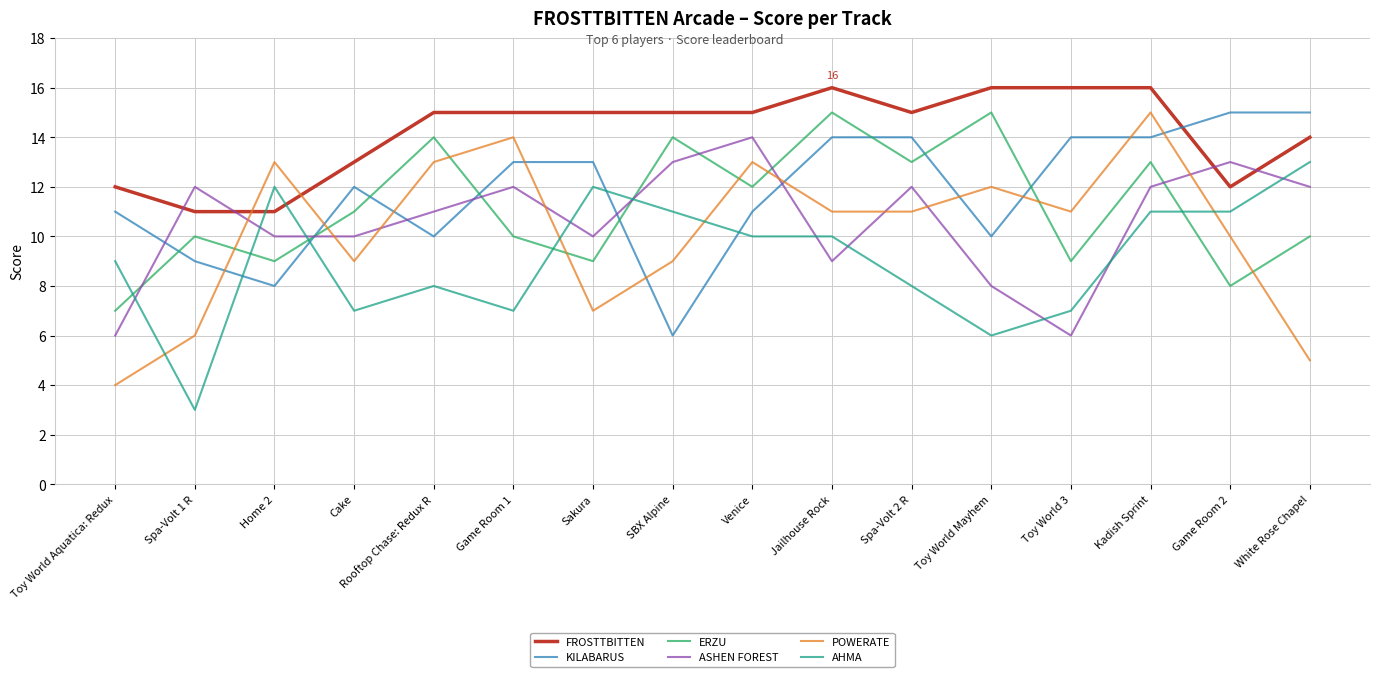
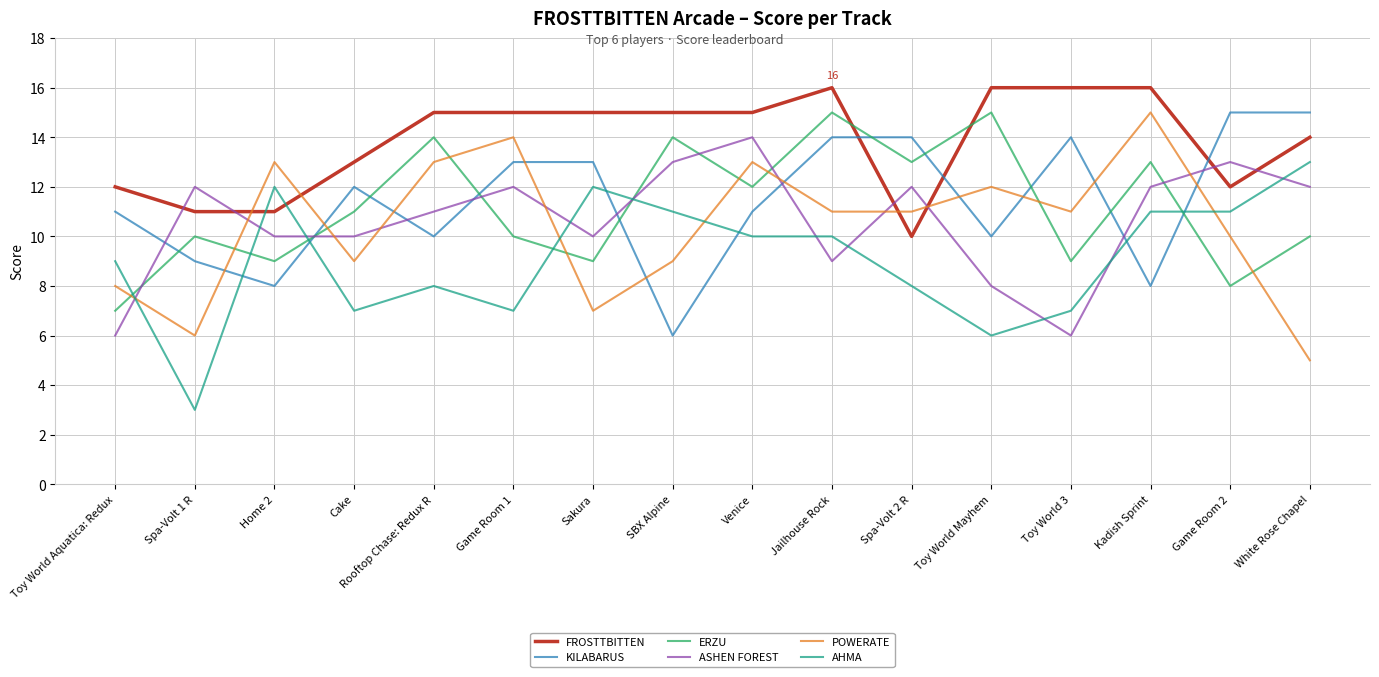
POWERATE, Toy World Aquatica: Redux: 4 -> 8
FROSTTBITTEN, Spa-Volt 2 R: 15 -> 10
KILABARUS, Kadish Sprint: 14 -> 8
